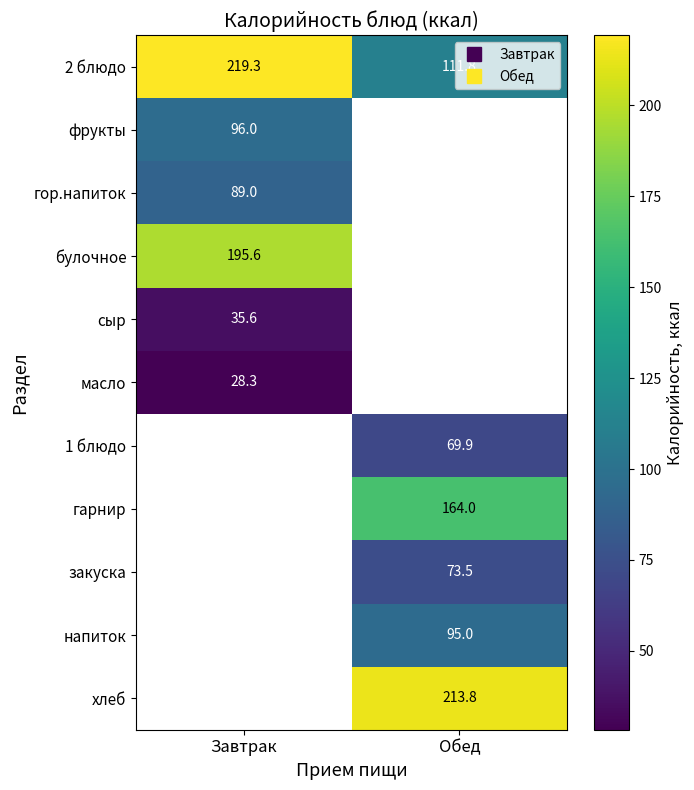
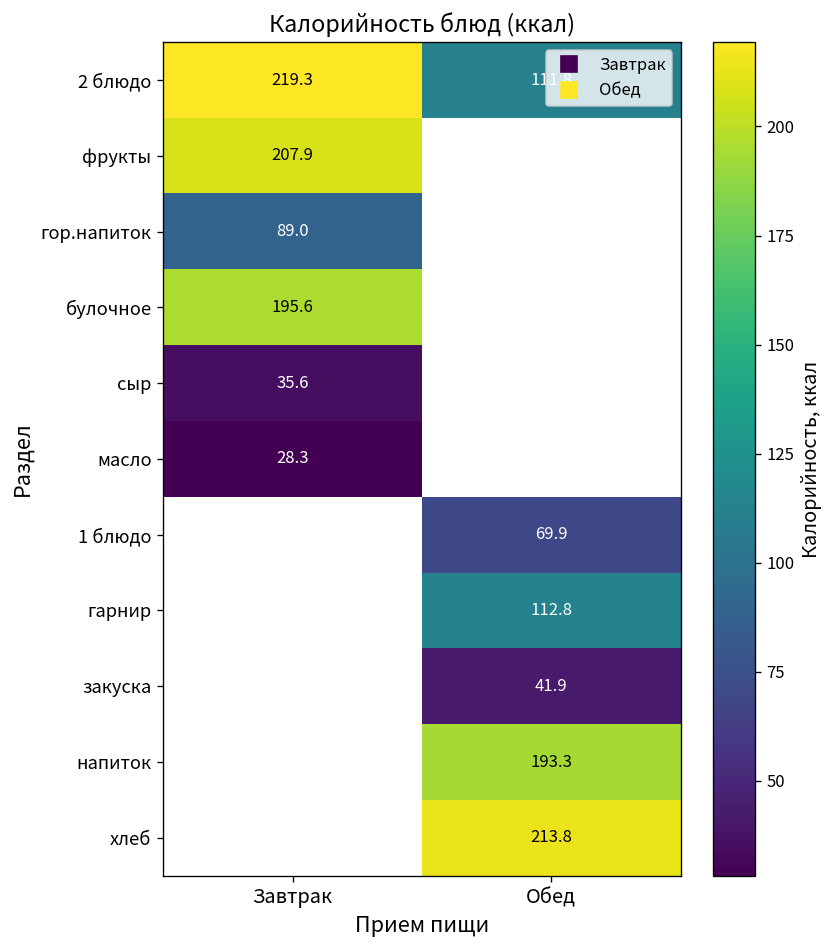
фрукты, Завтрак: 96.0 -> 207.9
гарнир, Обед: 164.0 -> 112.8
закуска, Обед: 73.5 -> 41.9
напиток, Обед: 95.0 -> 193.3
